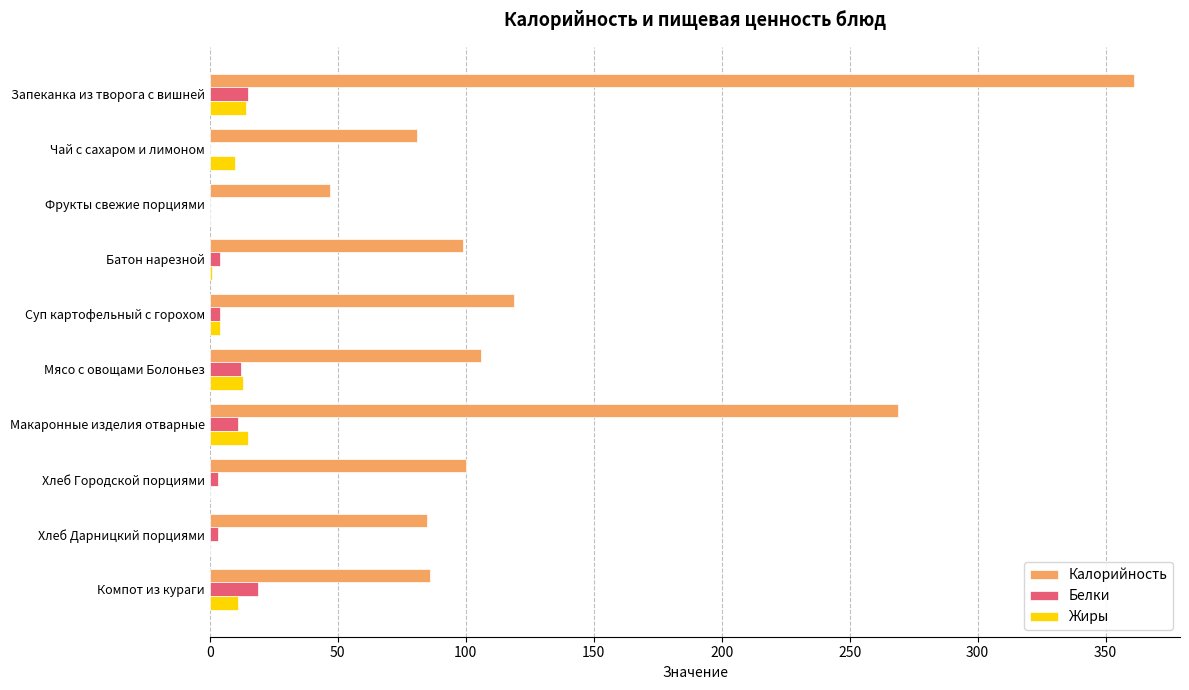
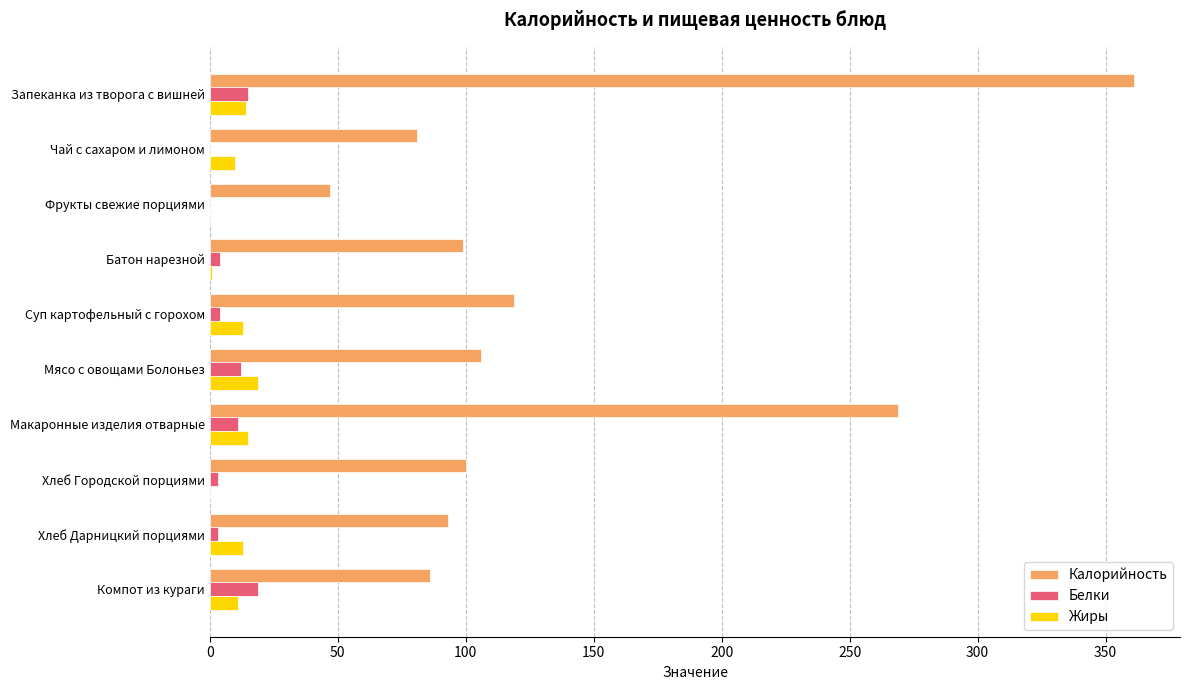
Жиры, Суп картофельный с горохом: 4 -> 13
Жиры, Мясо с овощами Болоньез: 13 -> 19
Калорийность, Хлеб Дарницкий порциями: 85 -> 93
Жиры, Хлеб Дарницкий порциями: 0 -> 13
